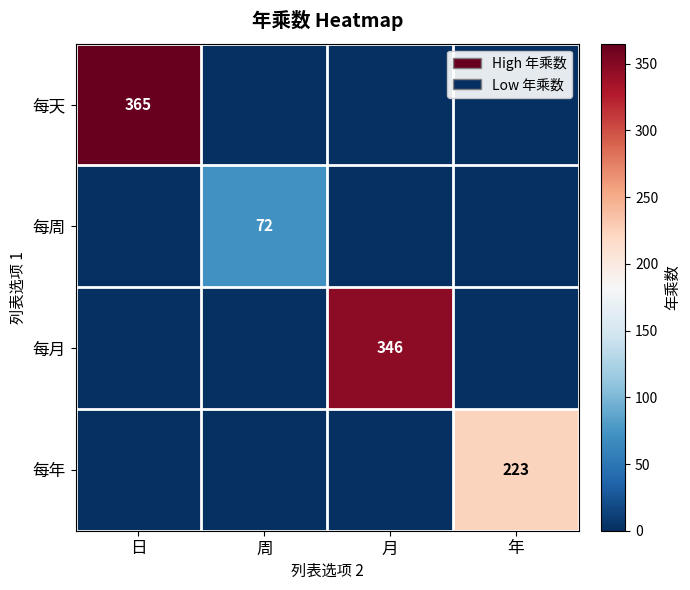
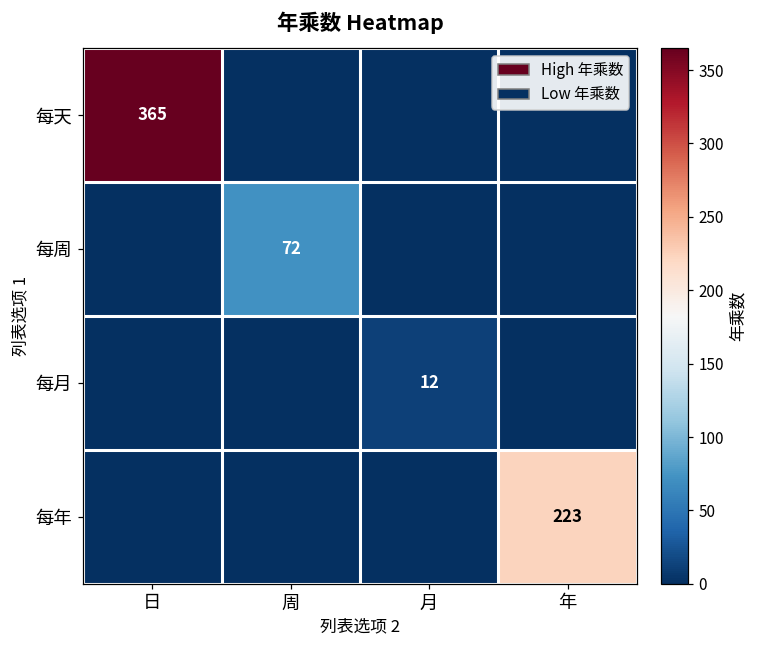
每月, 月: 346 -> 12
